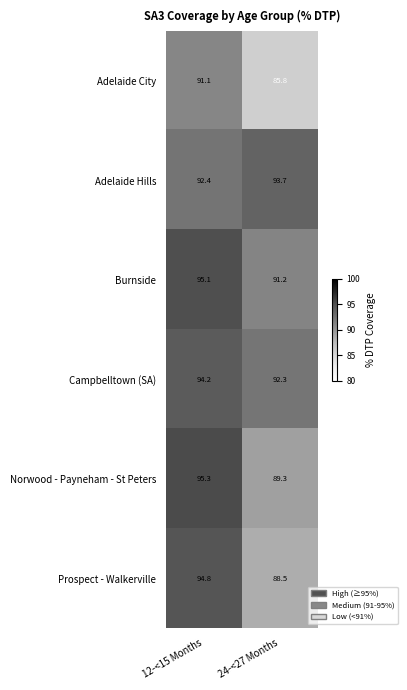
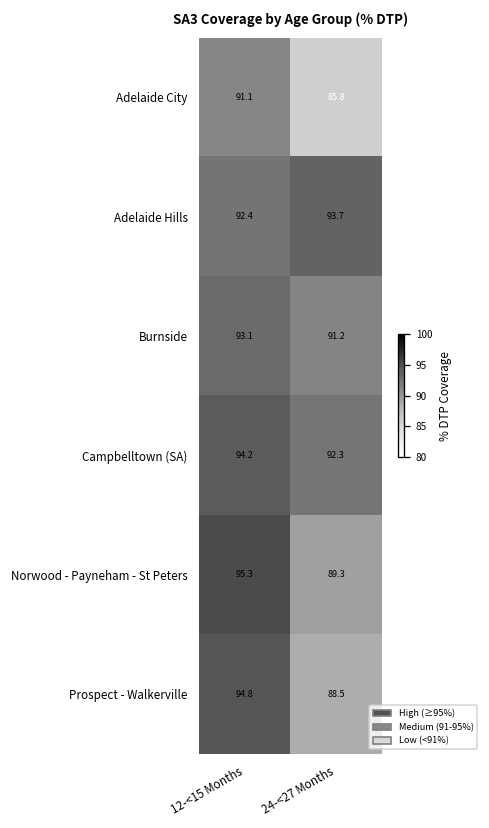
Burnside, 12-<15 Months: 95.1 -> 93.1
